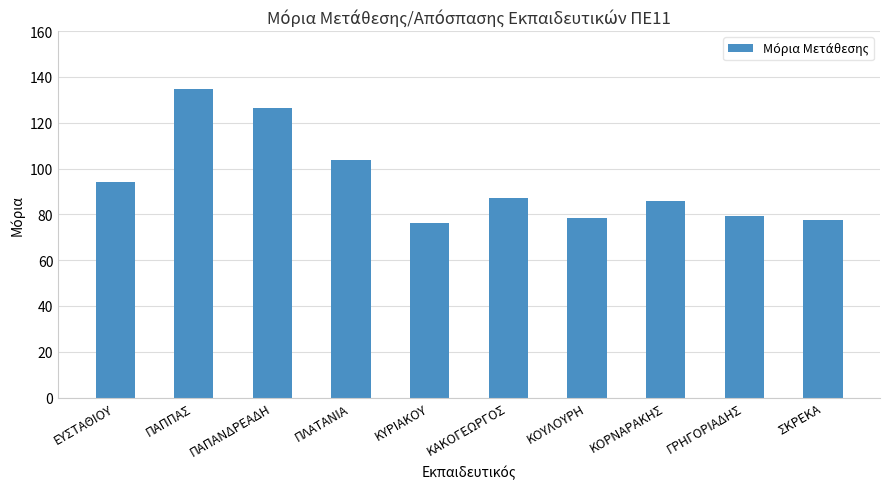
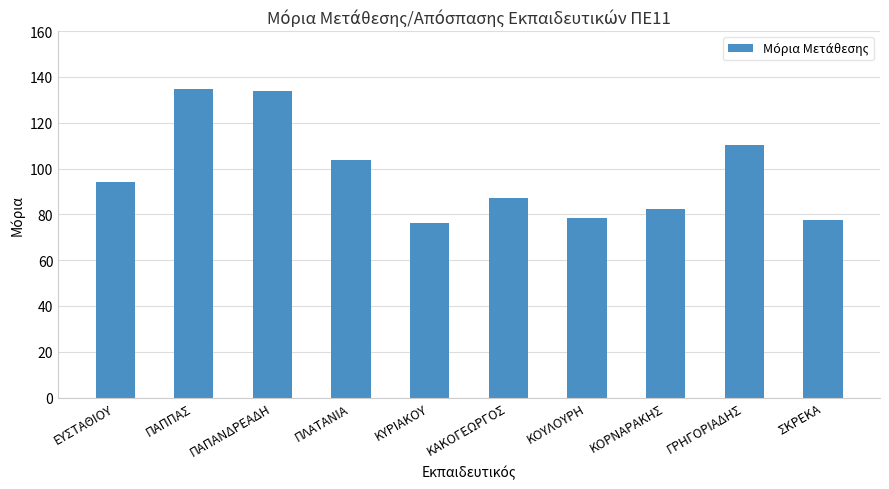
ΠΑΠΑΝΔΡΕΑΔΗ: 127 -> 134
ΚΟΡΝΑΡΑΚΗΣ: 86 -> 83
ΓΡΗΓΟΡΙΑΔΗΣ: 79 -> 110
